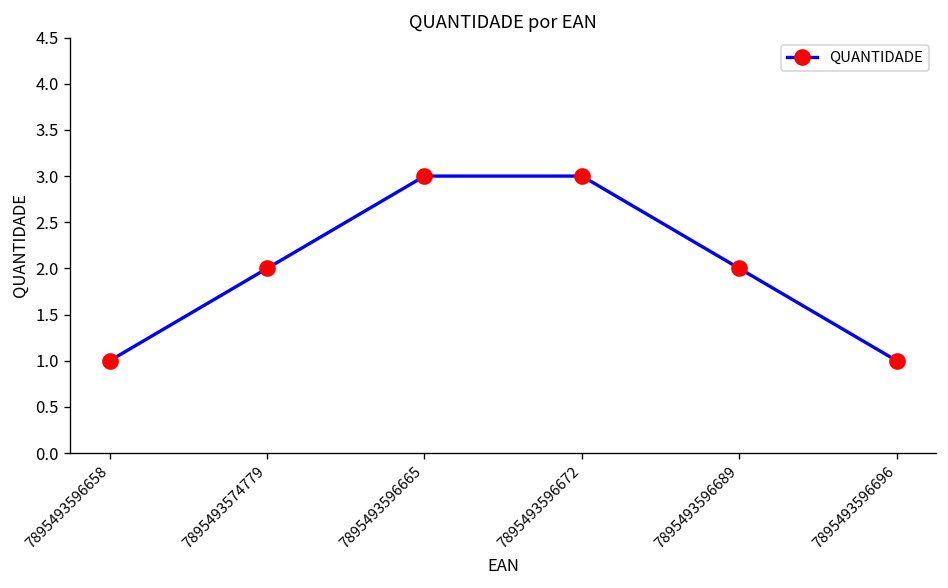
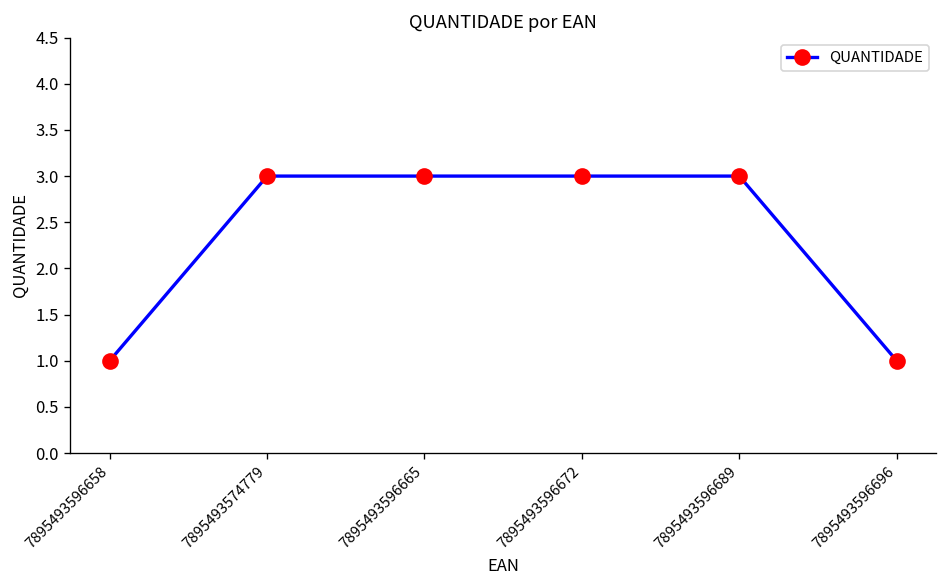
7895493574779: 2 -> 3
7895493596689: 2 -> 3
